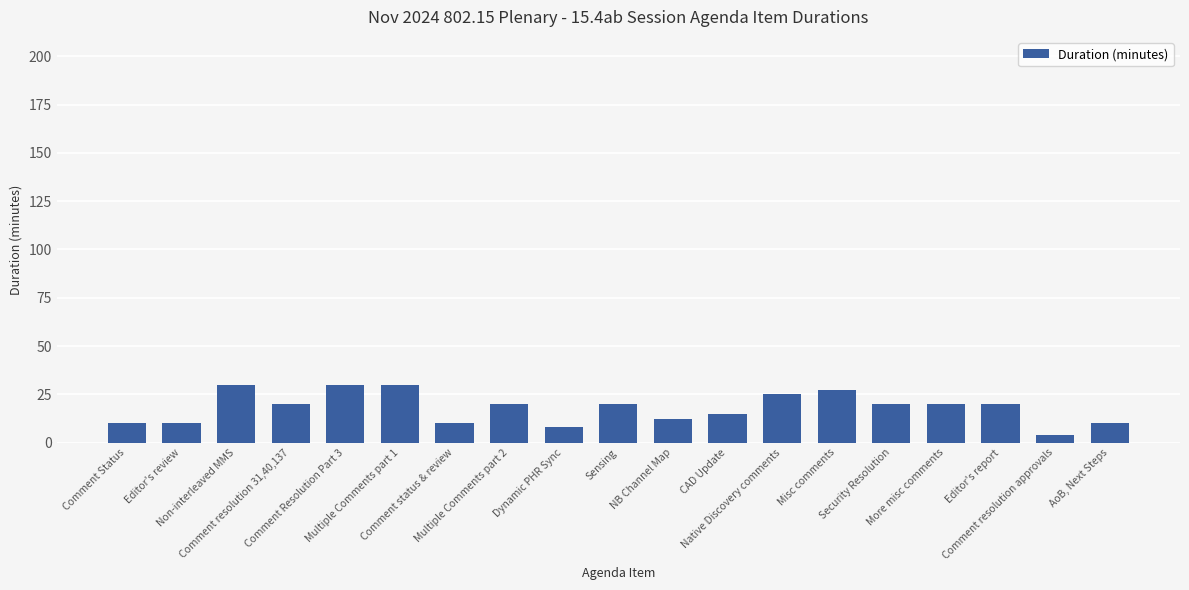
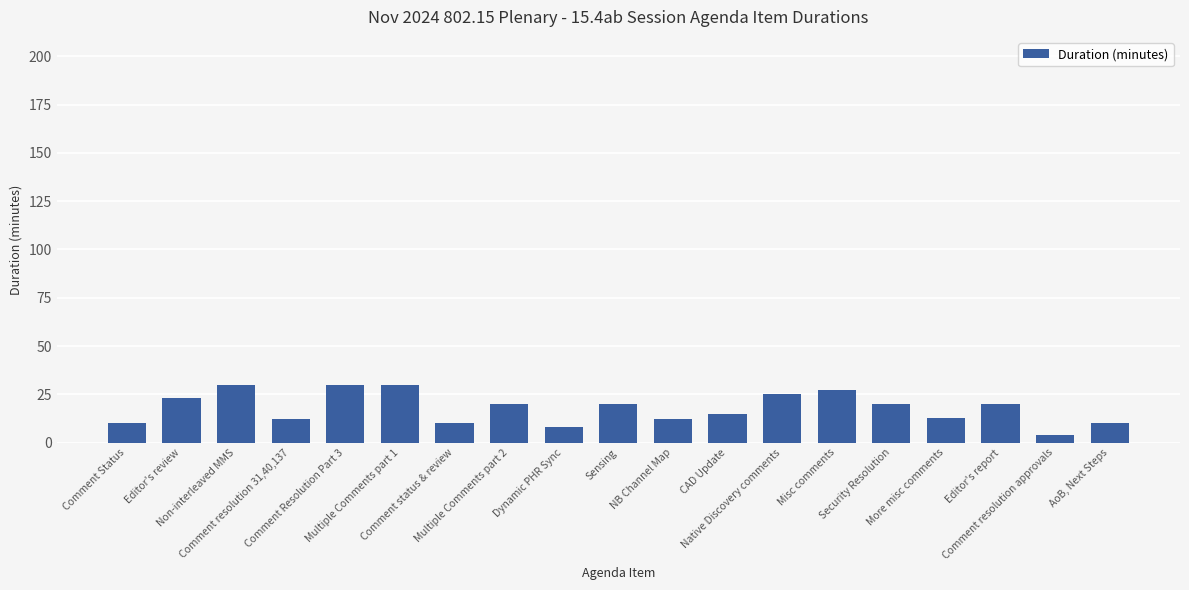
Editor's review: 10 -> 23
Comment resolution 31,40,137: 20 -> 12
More misc comments: 20 -> 13
